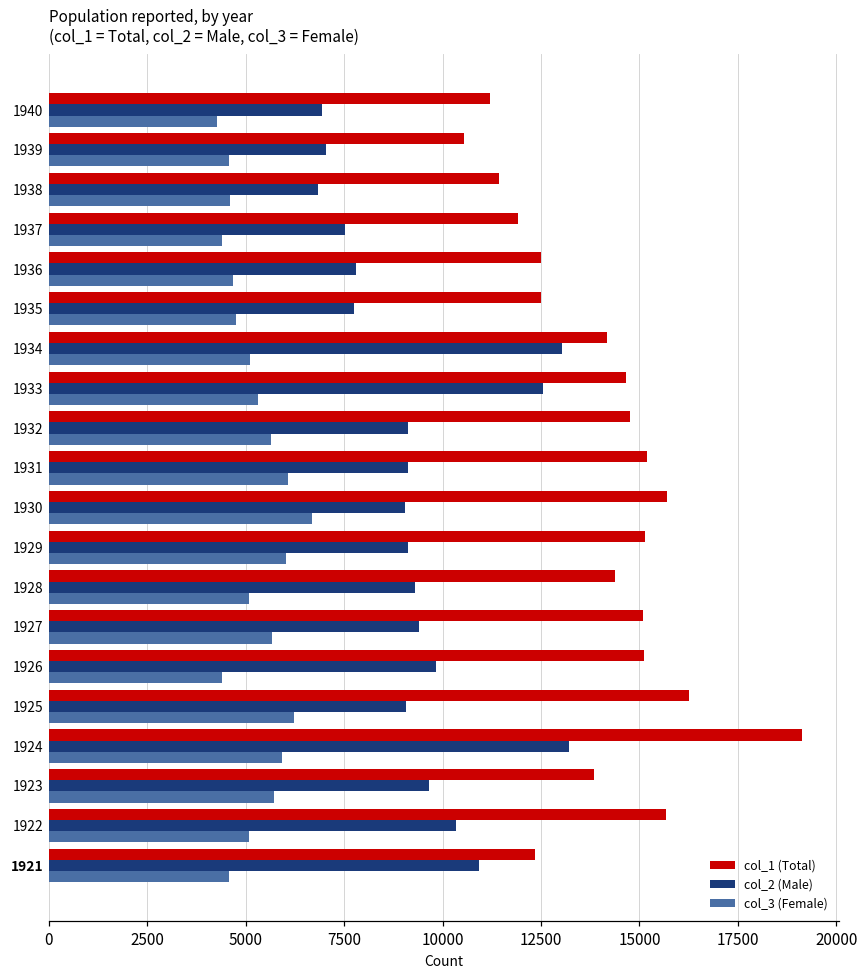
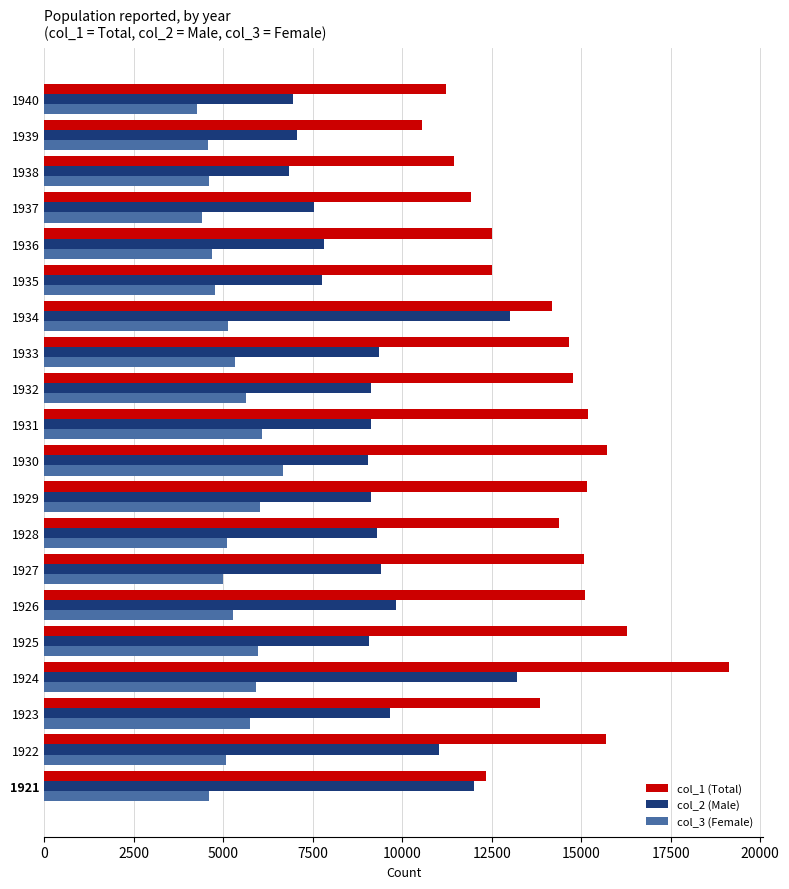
col_2 (Male), 1933: 12500 -> 9300
col_3 (Female), 1927: 5700 -> 5000
col_3 (Female), 1926: 4400 -> 5300
col_3 (Female), 1925: 6200 -> 6000
col_2 (Male), 1922: 10300 -> 11000
col_2 (Male), 1921: 10900 -> 12000
